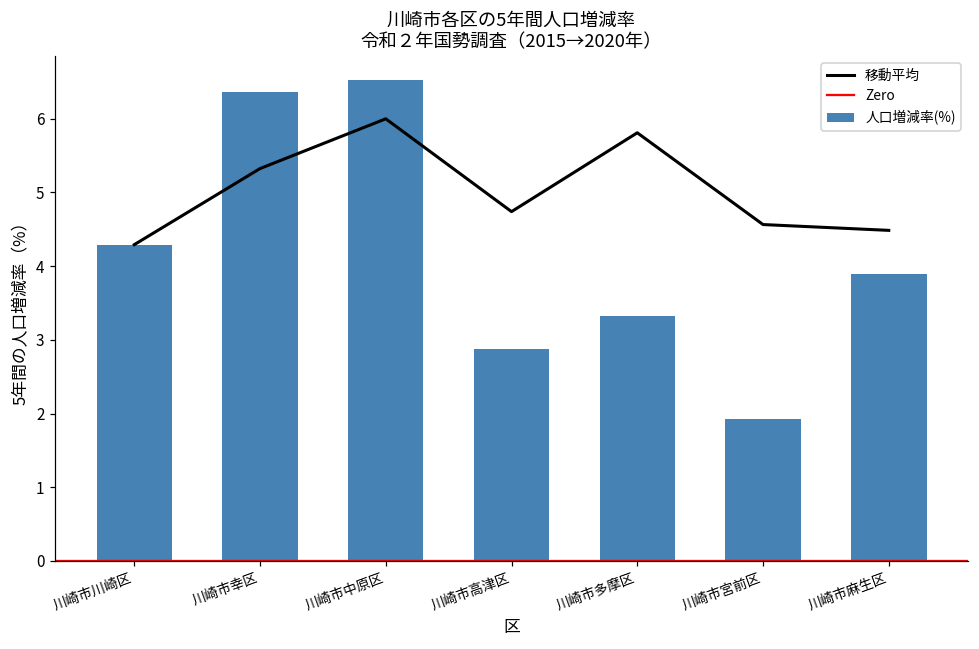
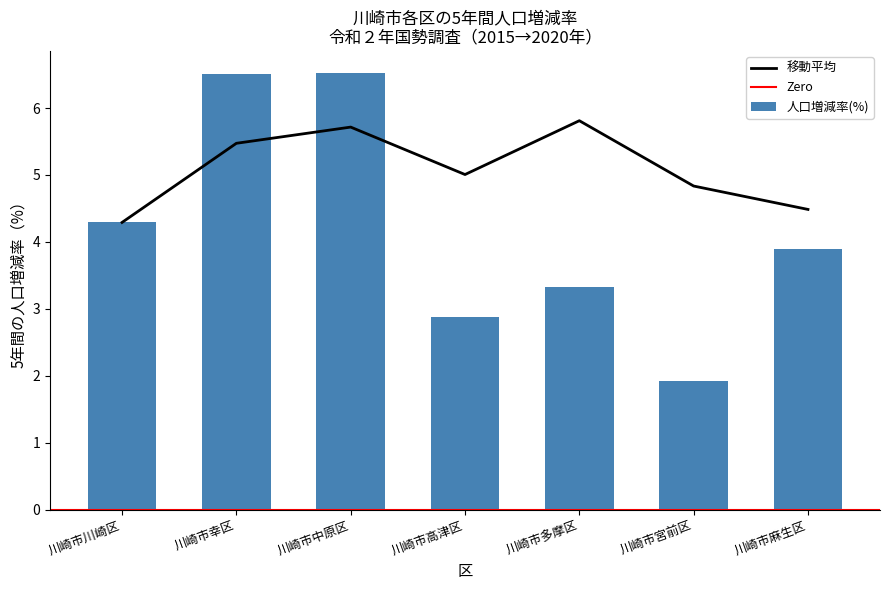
移動平均, 川崎市幸区: 5.3 -> 5.5
人口増減率(%), 川崎市幸区: 6.4 -> 6.5
移動平均, 川崎市中原区: 6.0 -> 5.7
移動平均, 川崎市高津区: 4.7 -> 5.0
移動平均, 川崎市宮前区: 4.6 -> 4.8
